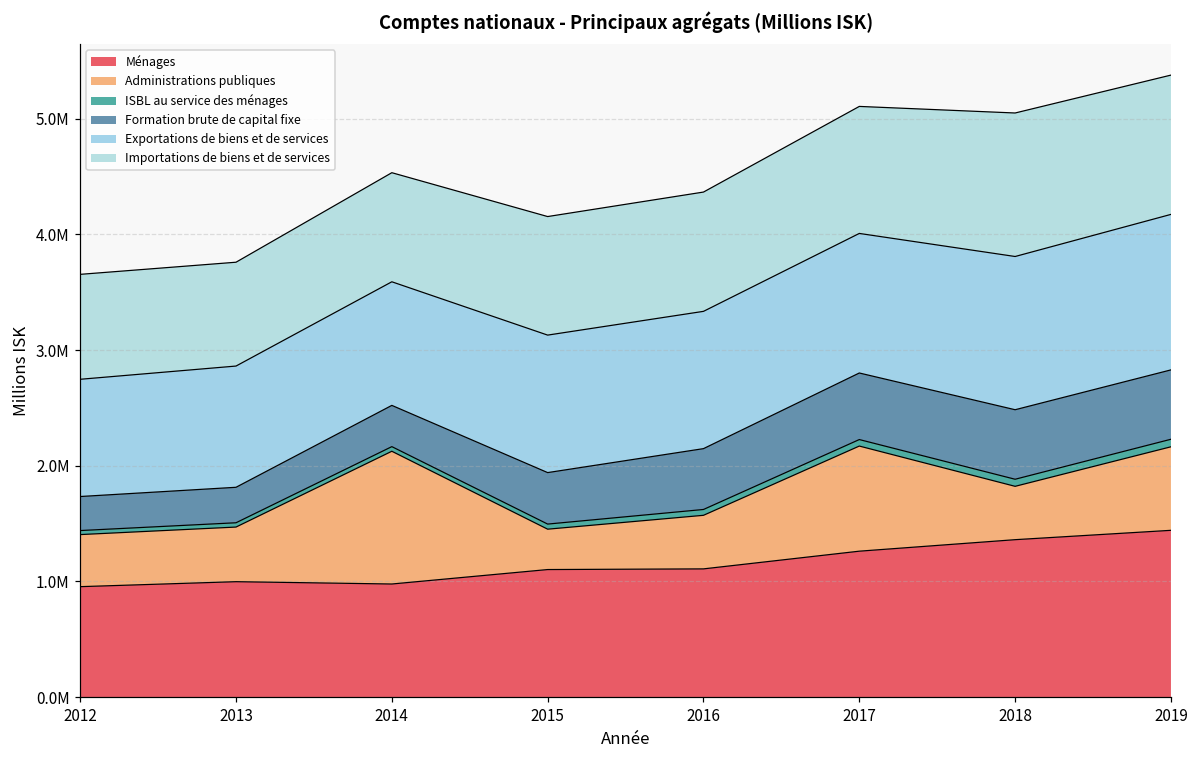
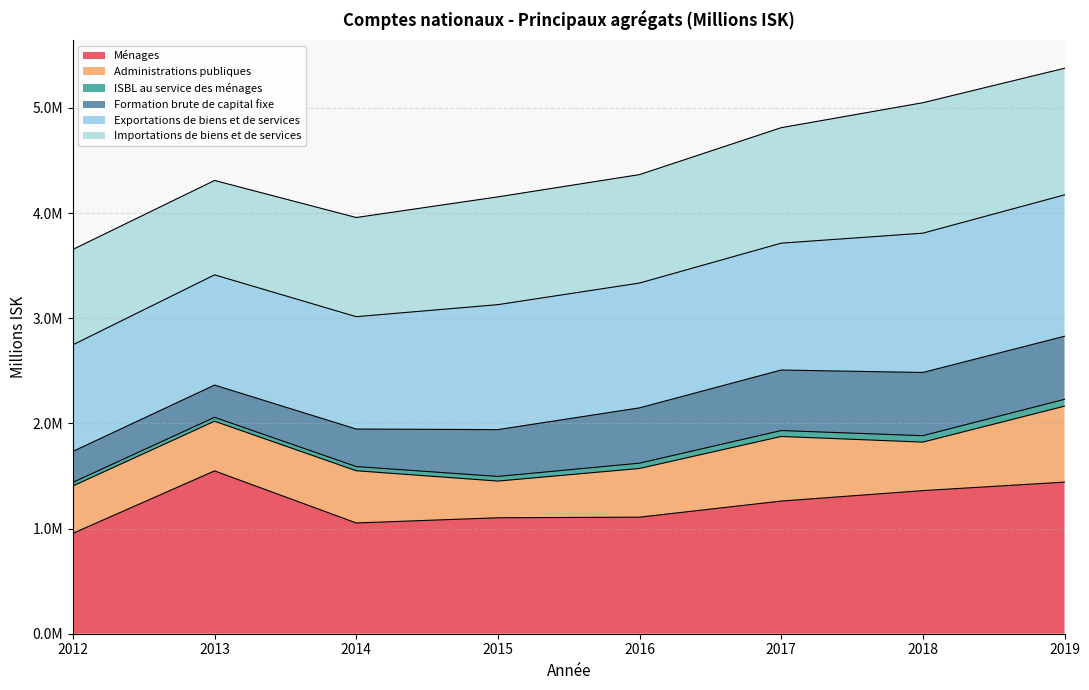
Ménages, 2013: 1000000 -> 1550000
Ménages, 2014: 980000 -> 1050000
Administrations publiques, 2014: 1150000 -> 500000
Administrations publiques, 2017: 910000 -> 610000
